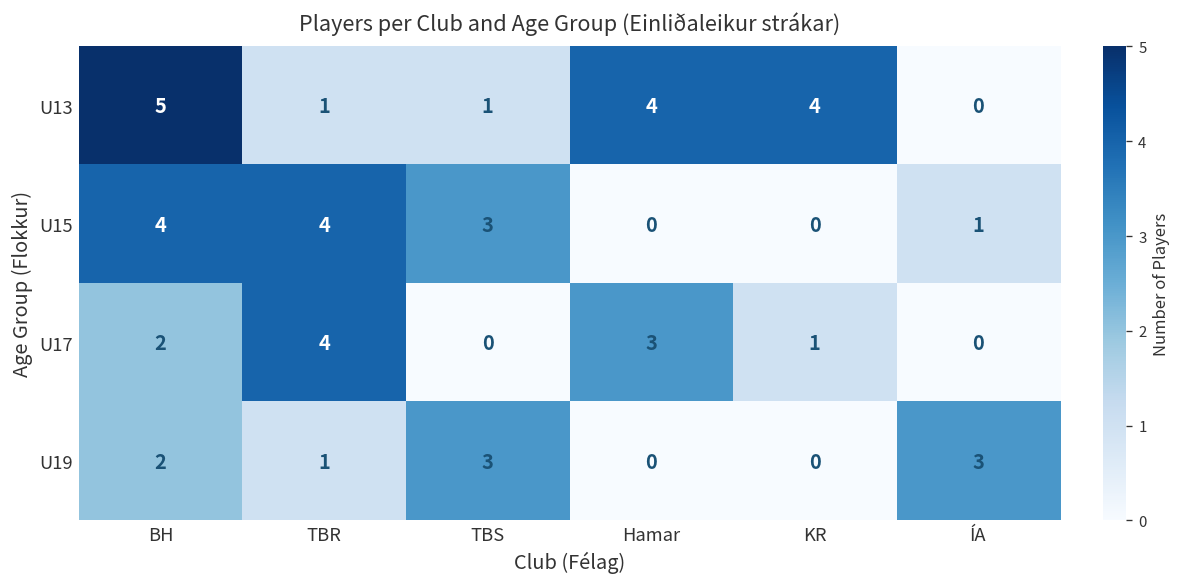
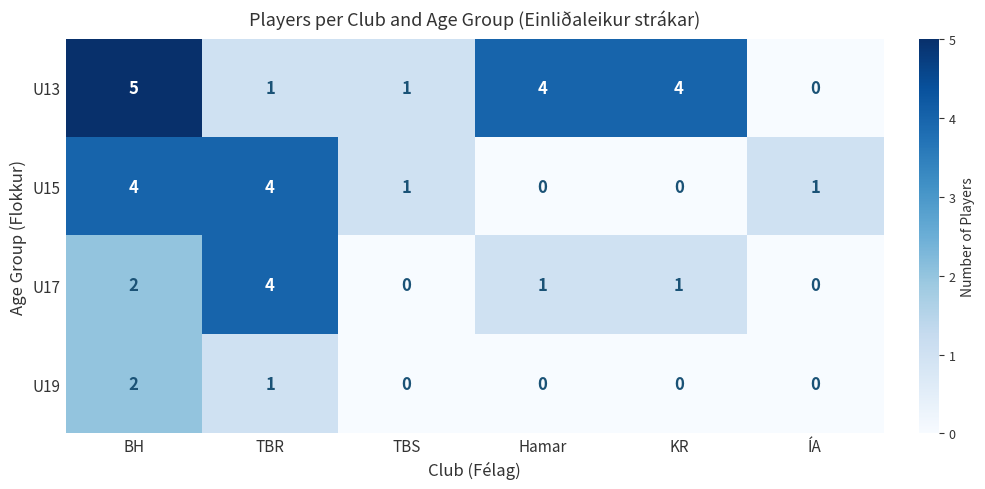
U15, TBS: 3 -> 1
U17, Hamar: 3 -> 1
U19, TBS: 3 -> 0
U19, ÍA: 3 -> 0
